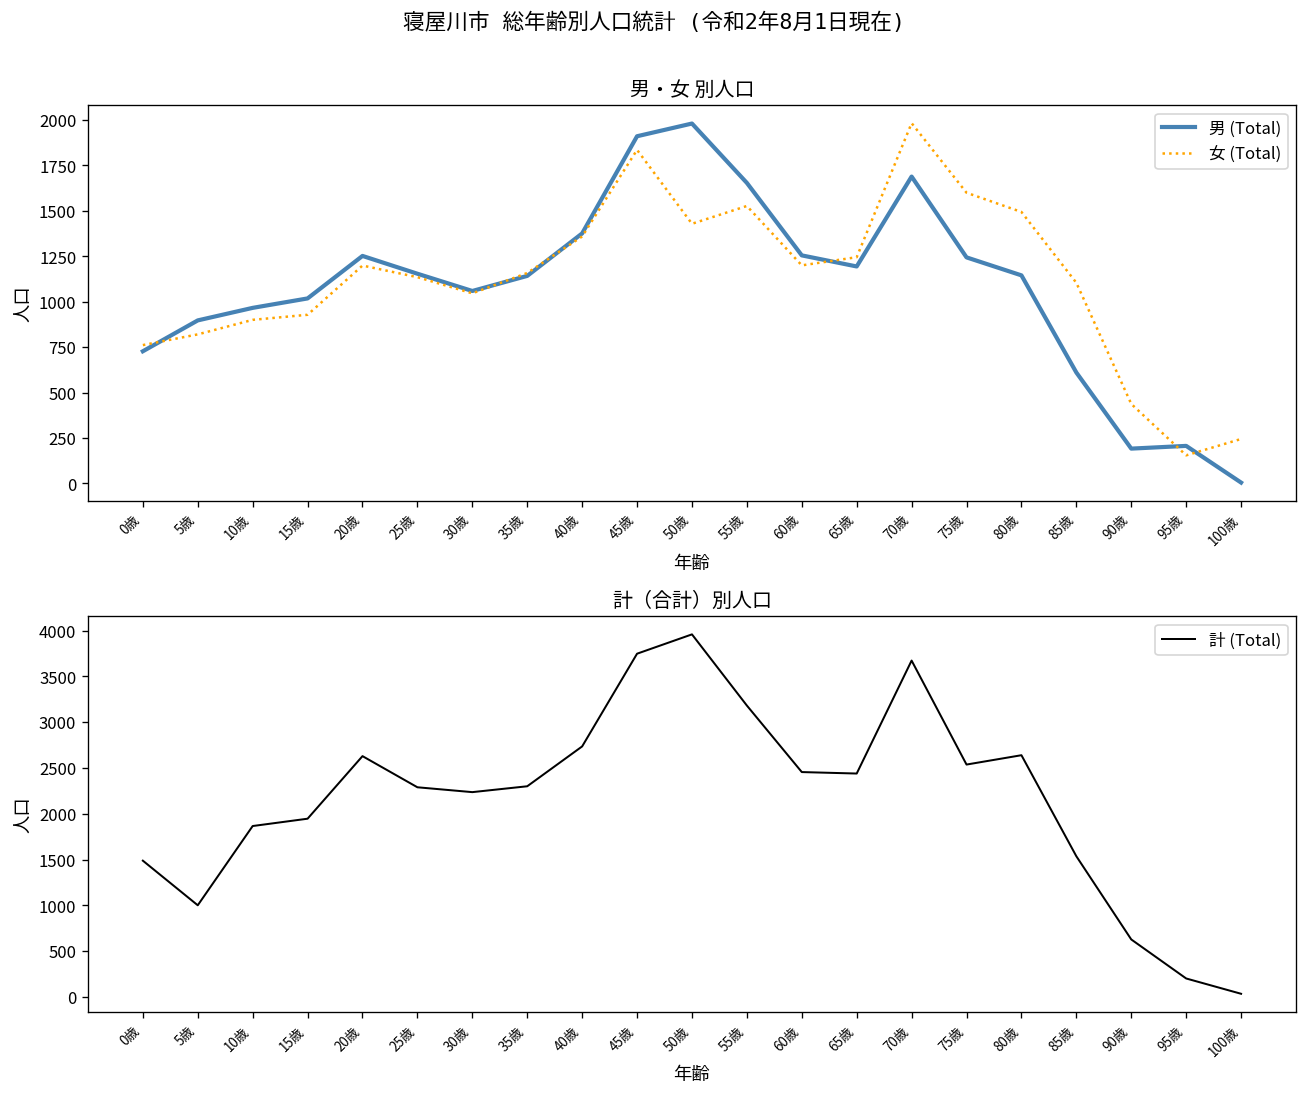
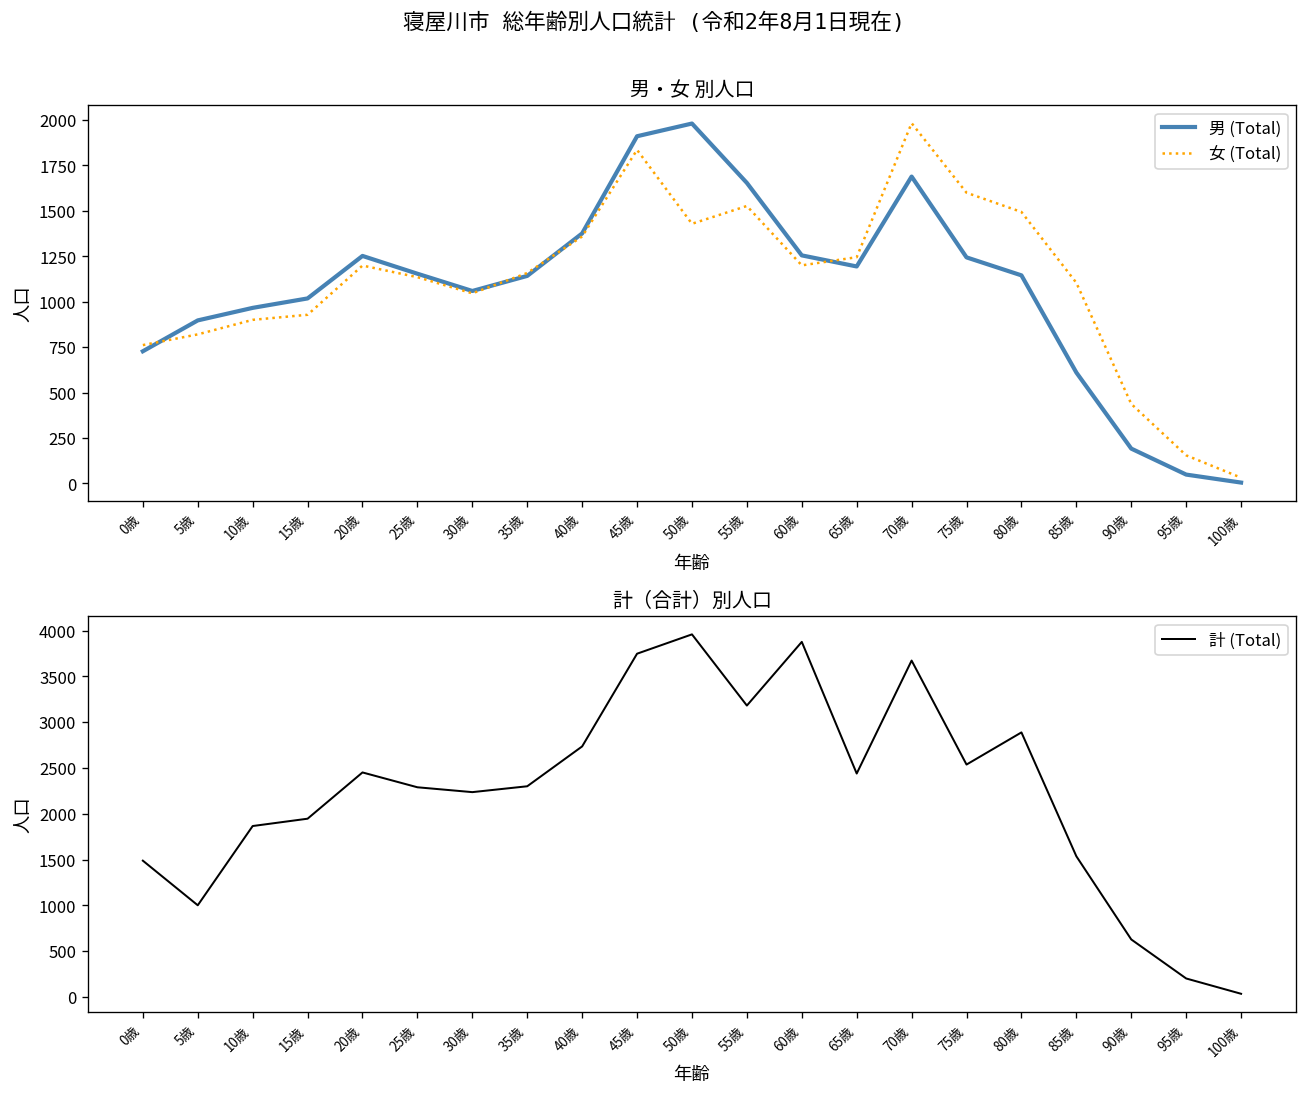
男・女 別人口, 男 (Total), 95歳: 210 -> 50
男・女 別人口, 女 (Total), 100歳: 240 -> 30
計（合計）別人口, 20歳: 2600 -> 2500
計（合計）別人口, 60歳: 2500 -> 3900
計（合計）別人口, 80歳: 2600 -> 2900
